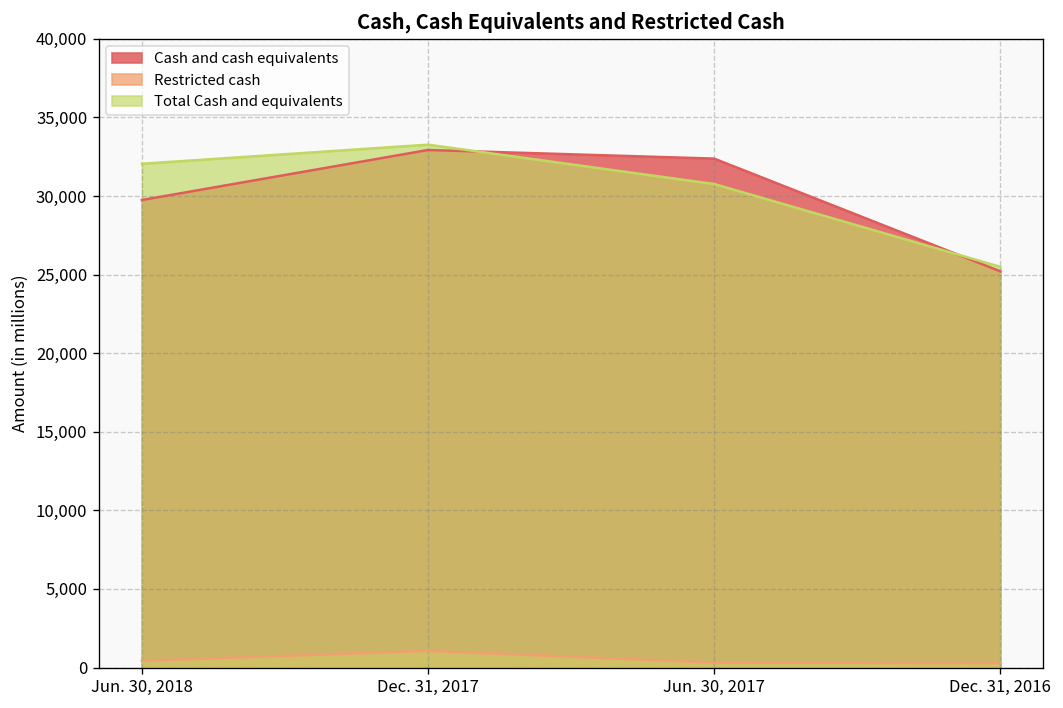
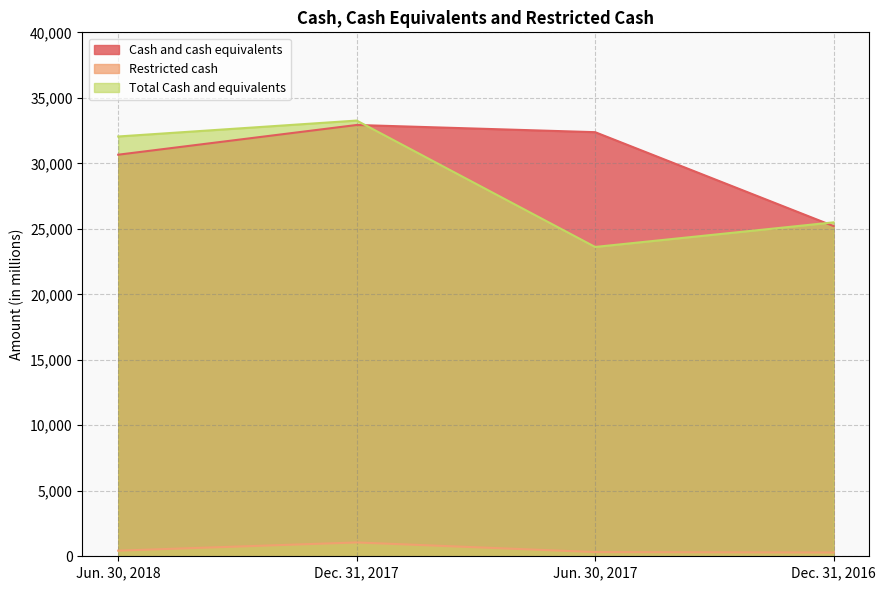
Cash and cash equivalents, Jun. 30, 2018: 29,700 -> 30,700
Total Cash and equivalents, Jun. 30, 2017: 30,800 -> 23,600
